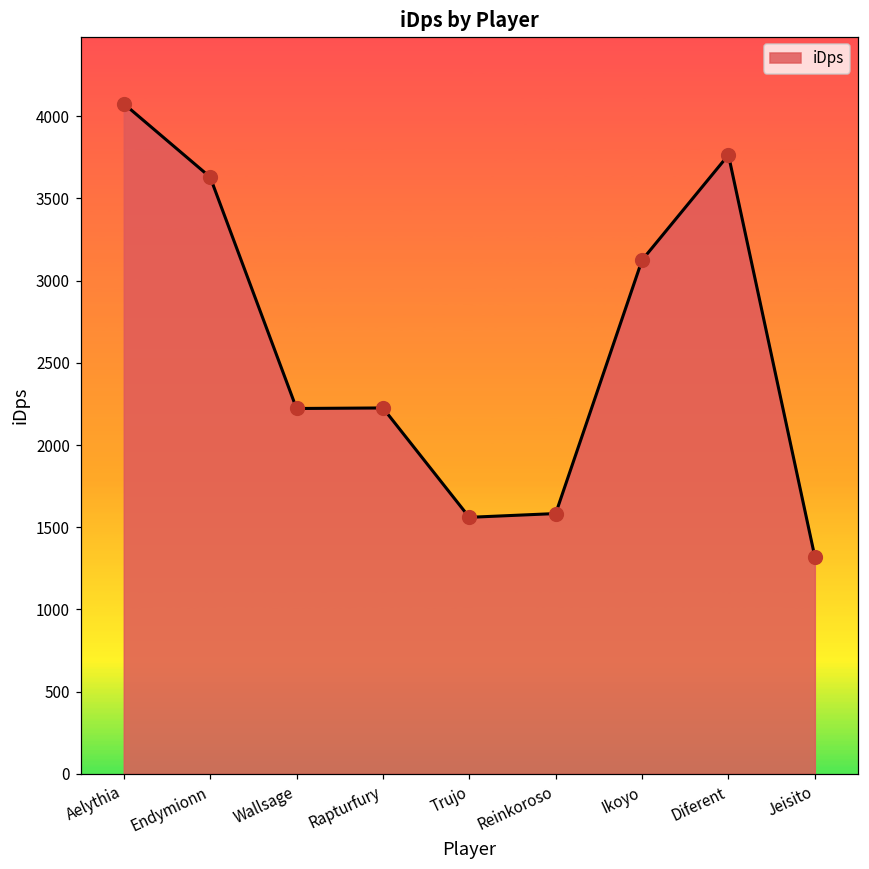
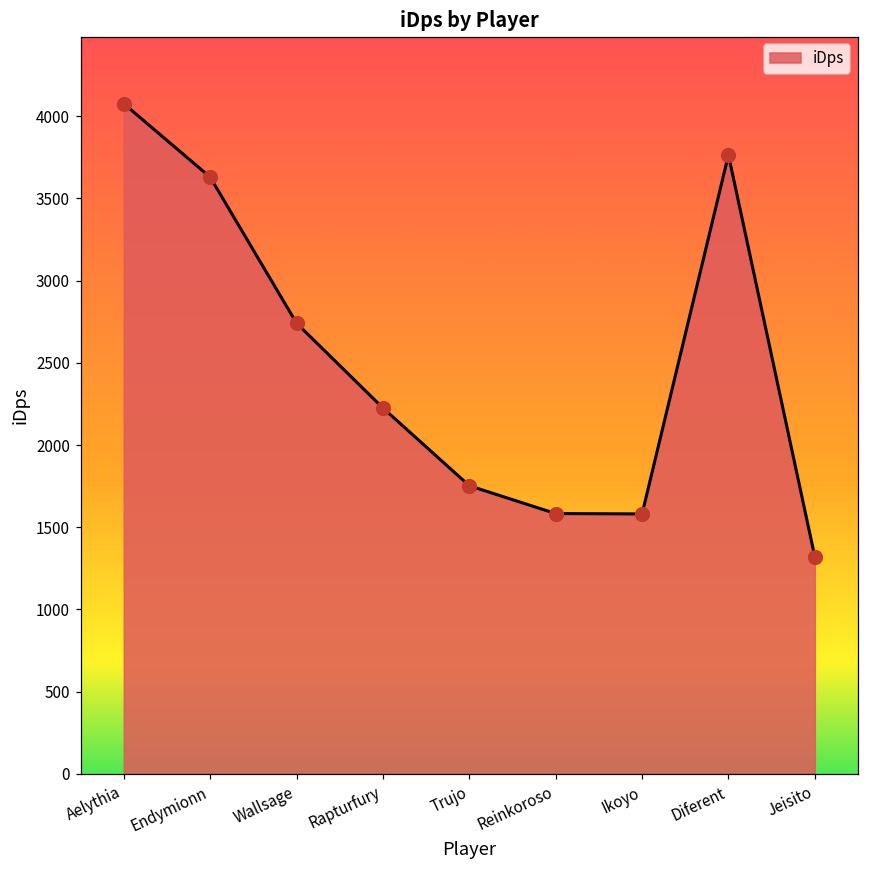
Wallsage: 2220 -> 2740
Trujo: 1560 -> 1750
Ikoyo: 3120 -> 1580
